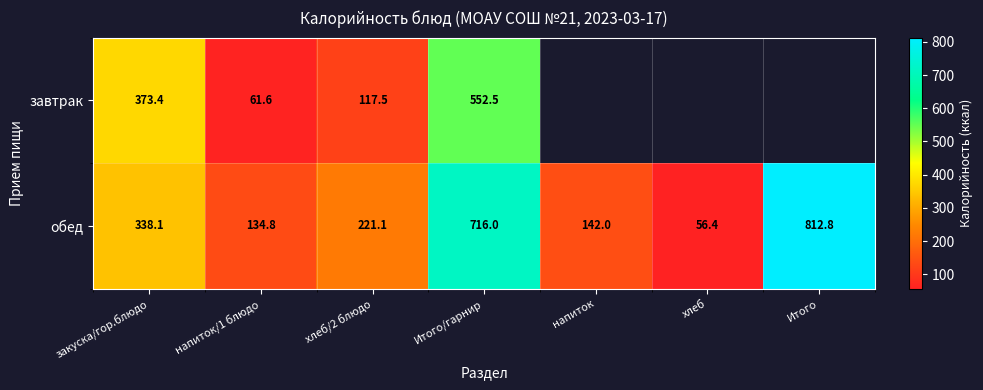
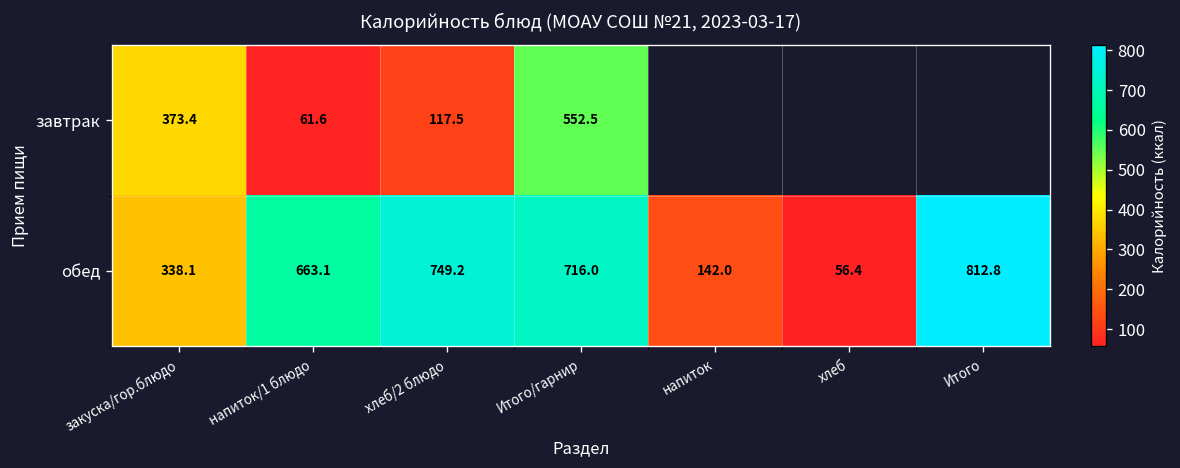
обед, напиток/1 блюдо: 134.8 -> 663.1
обед, хлеб/2 блюдо: 221.1 -> 749.2
